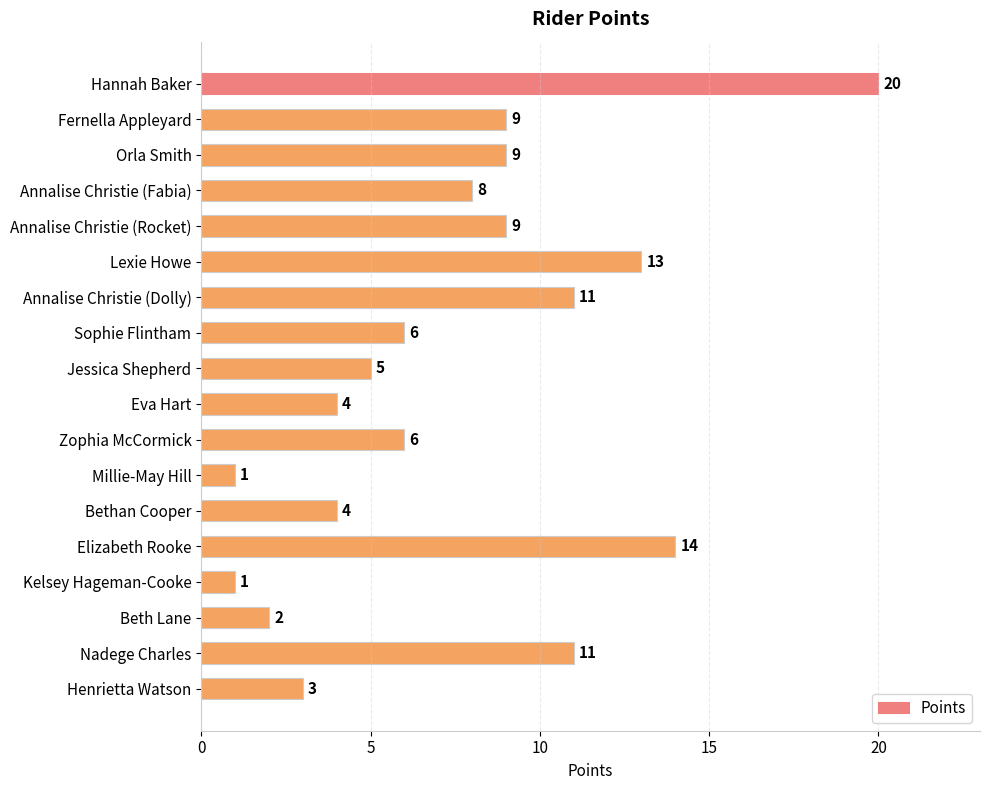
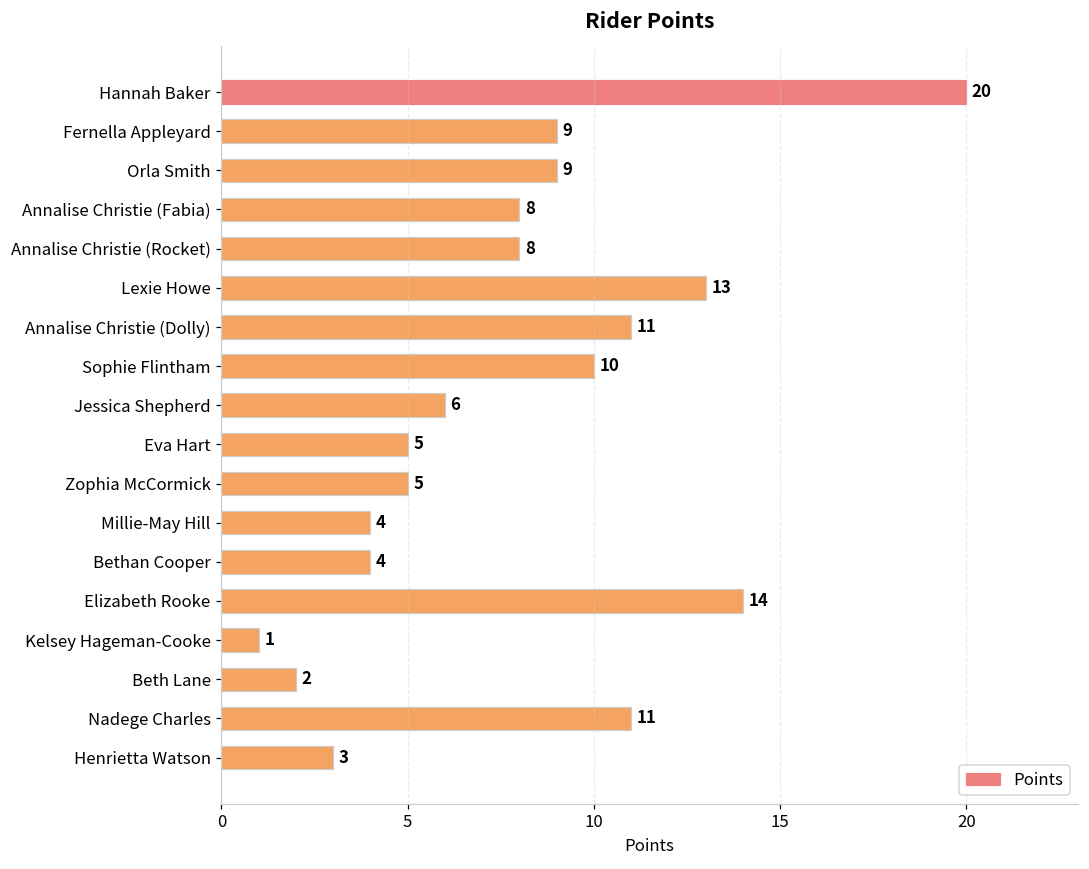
Annalise Christie (Rocket): 9 -> 8
Sophie Flintham: 6 -> 10
Jessica Shepherd: 5 -> 6
Eva Hart: 4 -> 5
Zophia McCormick: 6 -> 5
Millie-May Hill: 1 -> 4
